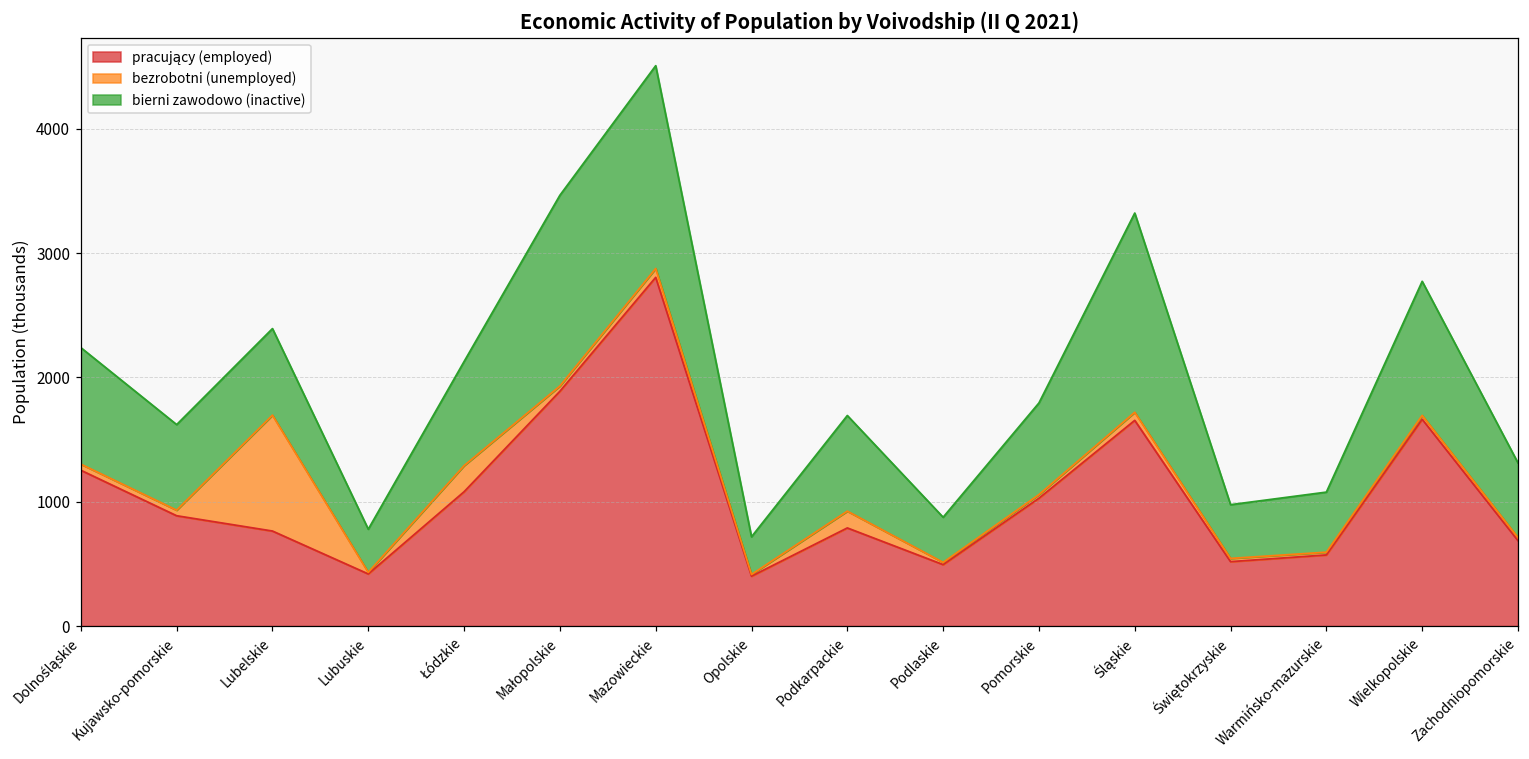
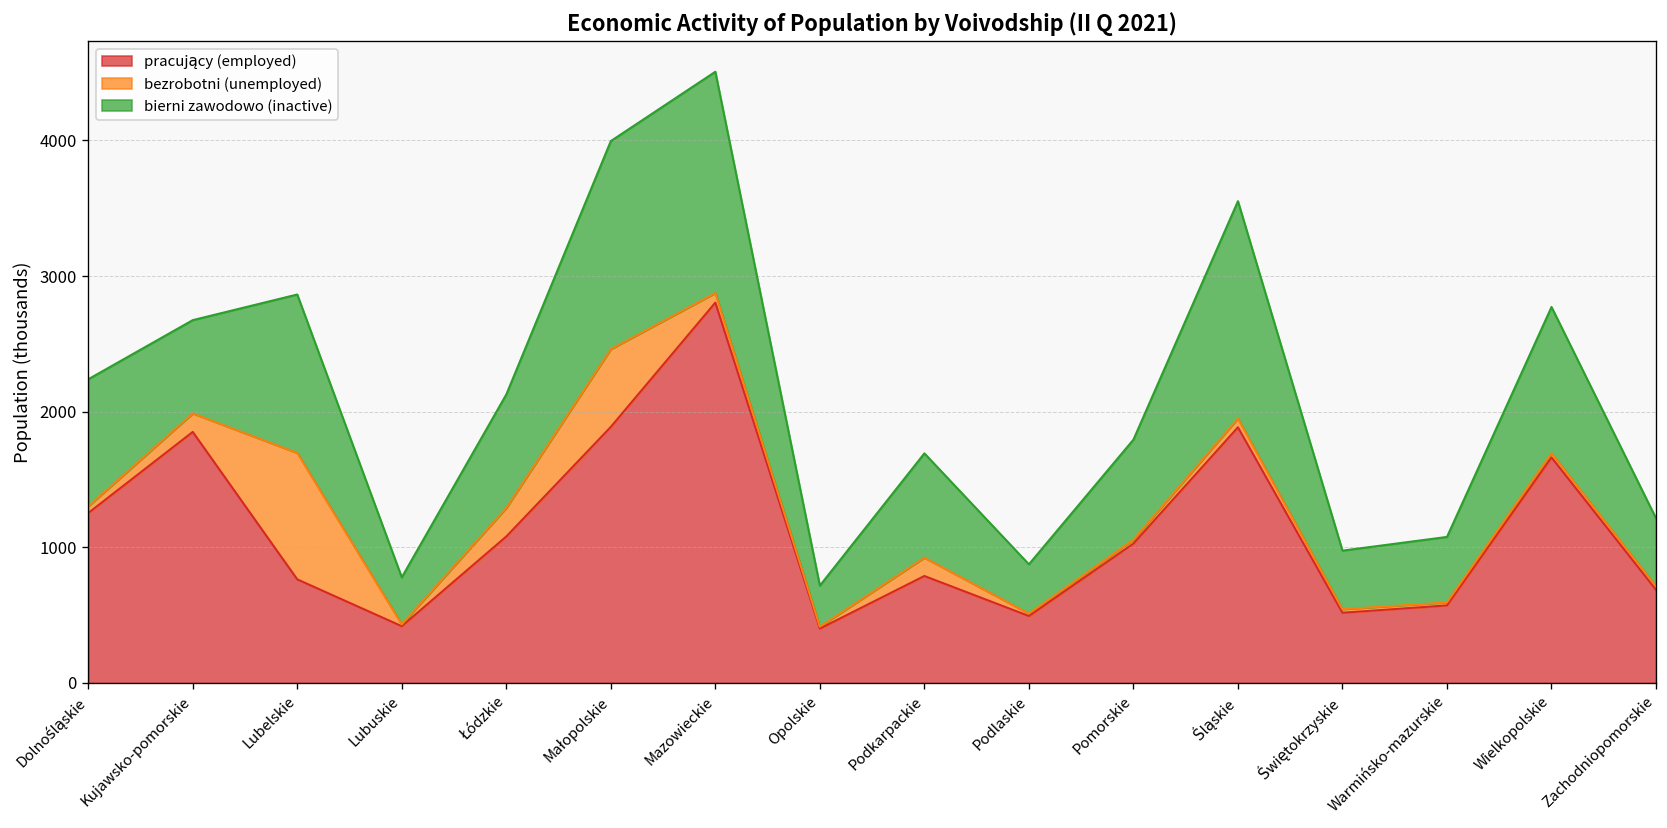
pracujący (employed), Kujawsko-pomorskie: 890 -> 1850
bezrobotni (unemployed), Kujawsko-pomorskie: 50 -> 140
bierni zawodowo (inactive), Lubelskie: 700 -> 1170
bezrobotni (unemployed), Małopolskie: 40 -> 570
pracujący (employed), Śląskie: 1650 -> 1890
bierni zawodowo (inactive), Zachodniopomorskie: 600 -> 500
